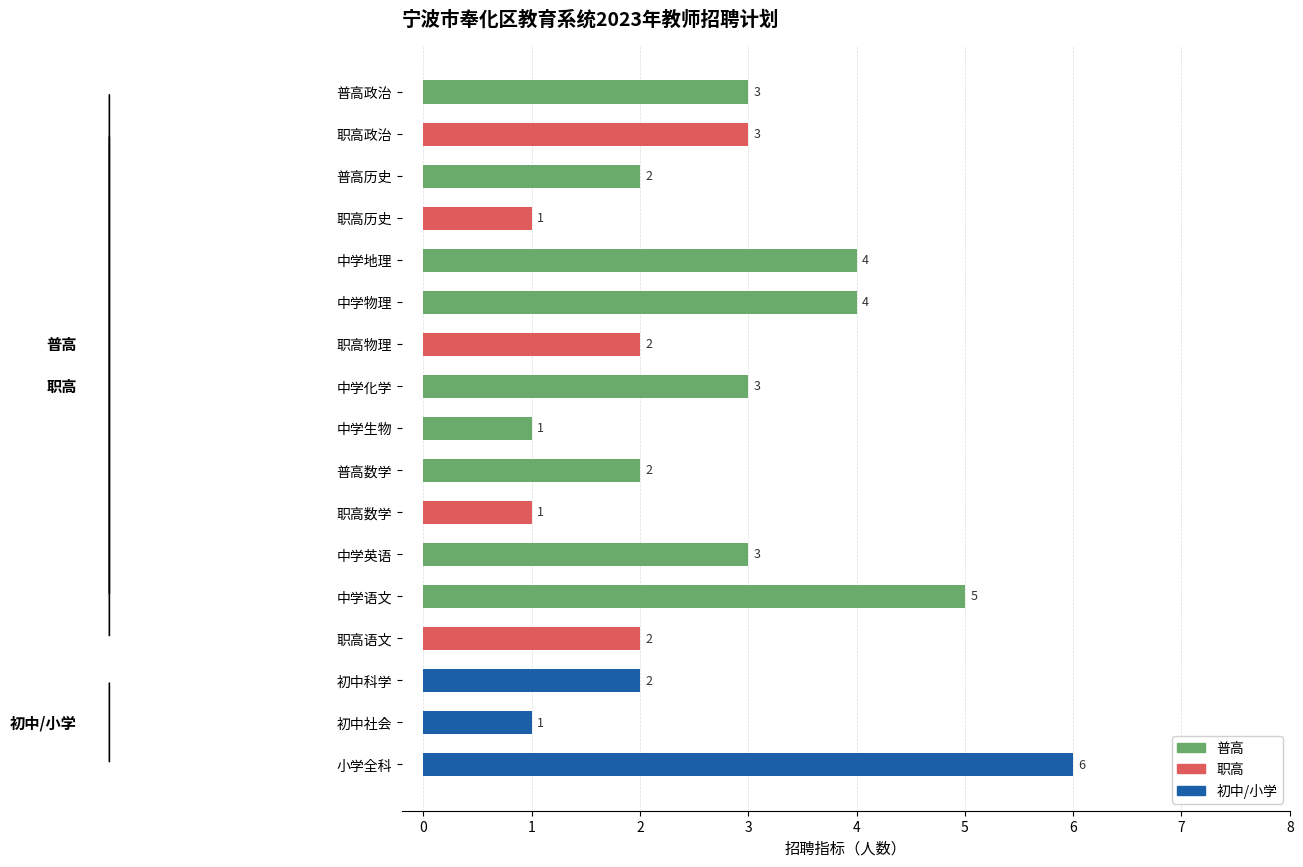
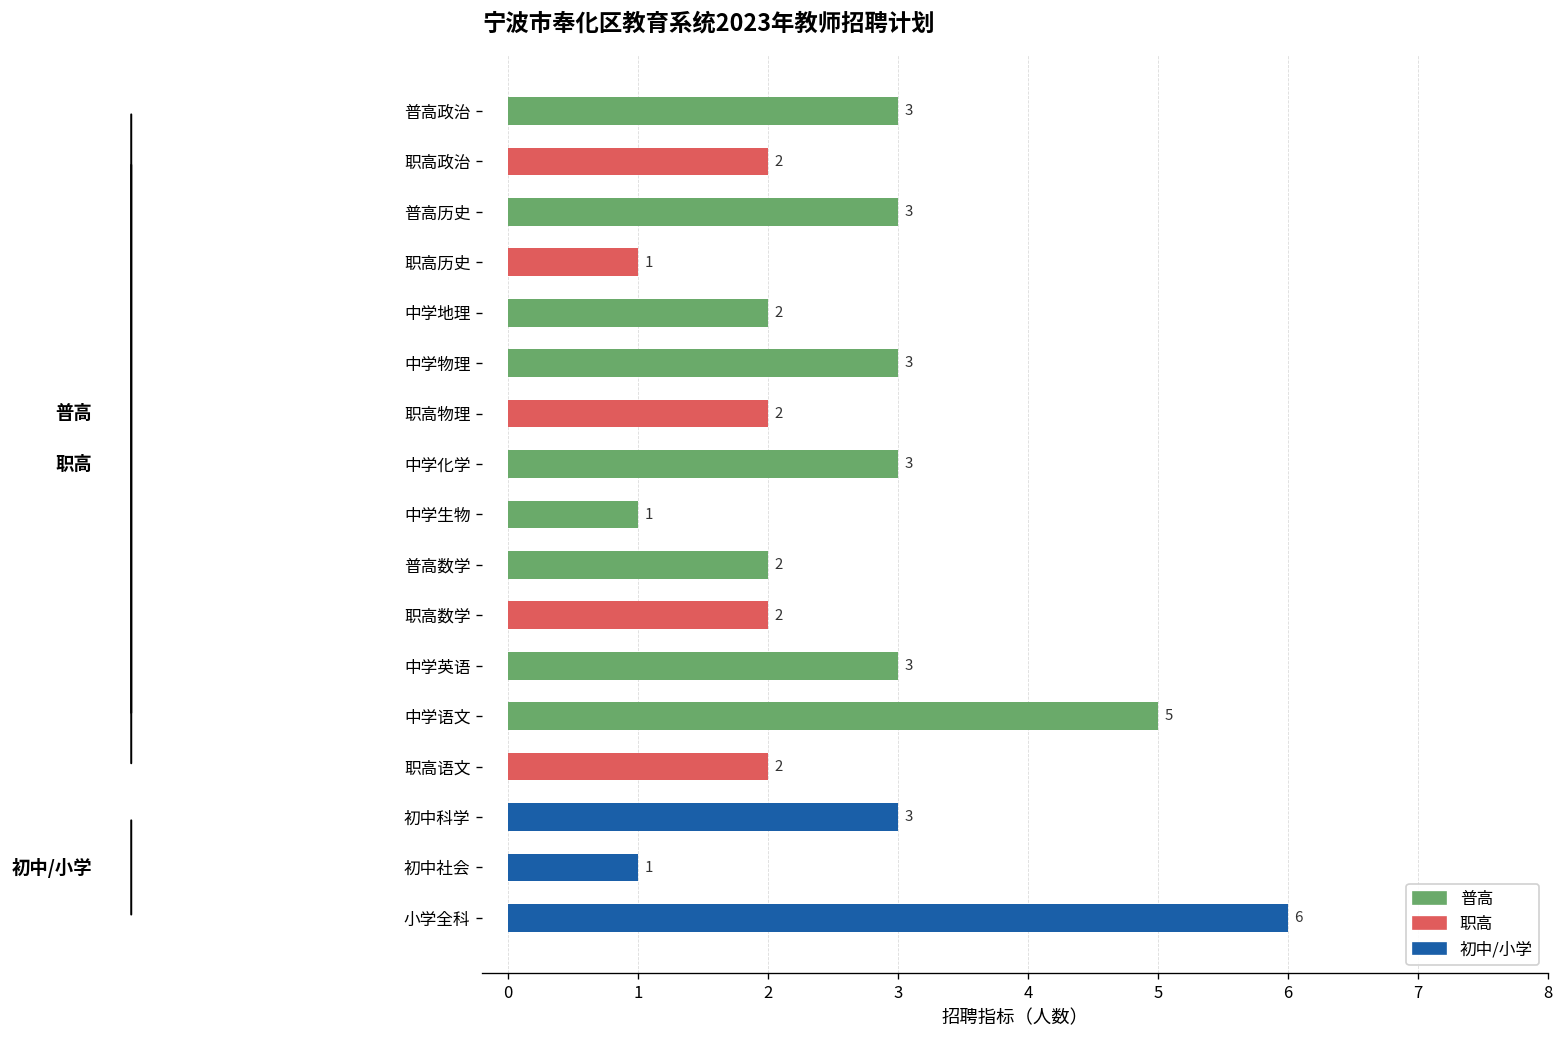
职高政治: 3 -> 2
普高历史: 2 -> 3
中学地理: 4 -> 2
中学物理: 4 -> 3
职高数学: 1 -> 2
初中科学: 2 -> 3
